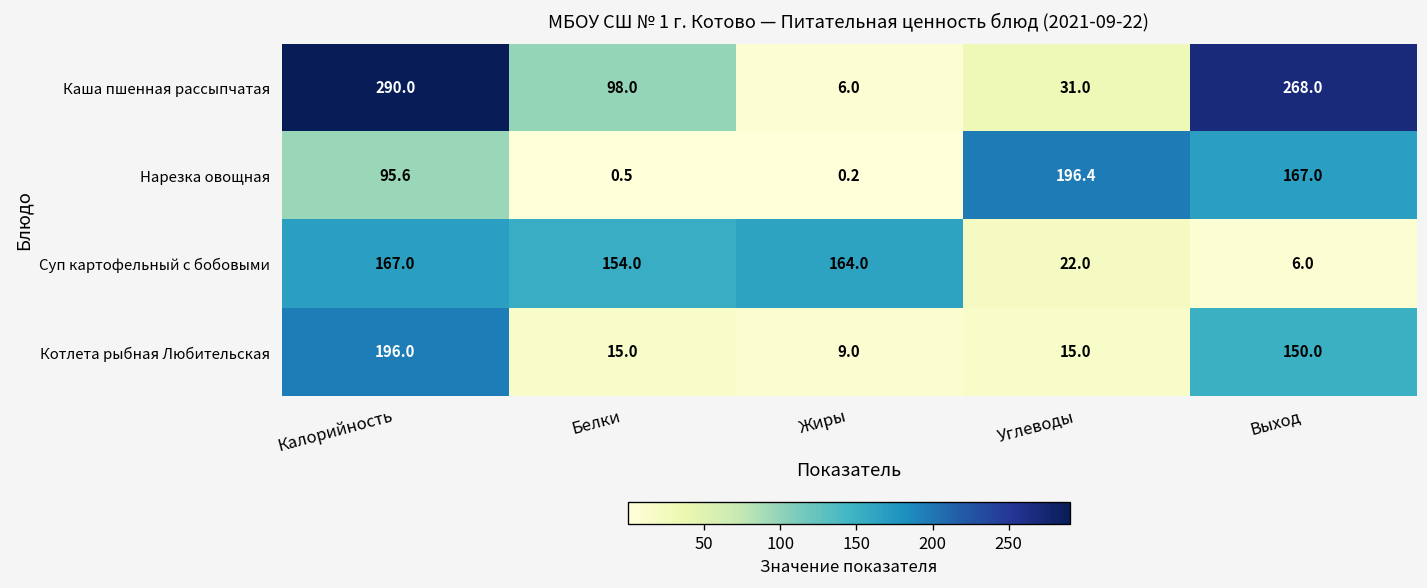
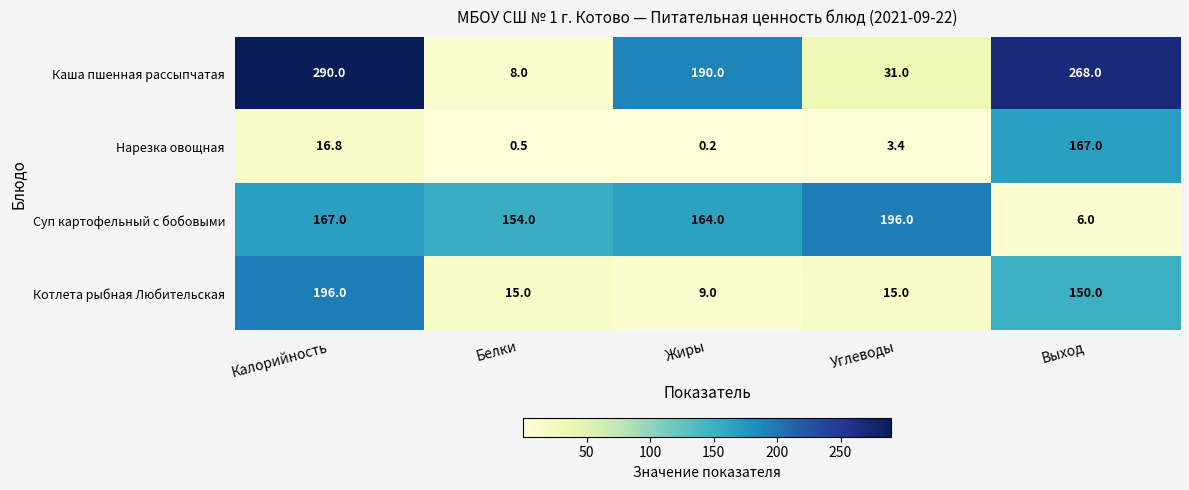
Каша пшенная рассыпчатая, Белки: 98.0 -> 8.0
Каша пшенная рассыпчатая, Жиры: 6.0 -> 190.0
Нарезка овощная, Калорийность: 95.6 -> 16.8
Нарезка овощная, Углеводы: 196.4 -> 3.4
Суп картофельный с бобовыми, Углеводы: 22.0 -> 196.0
